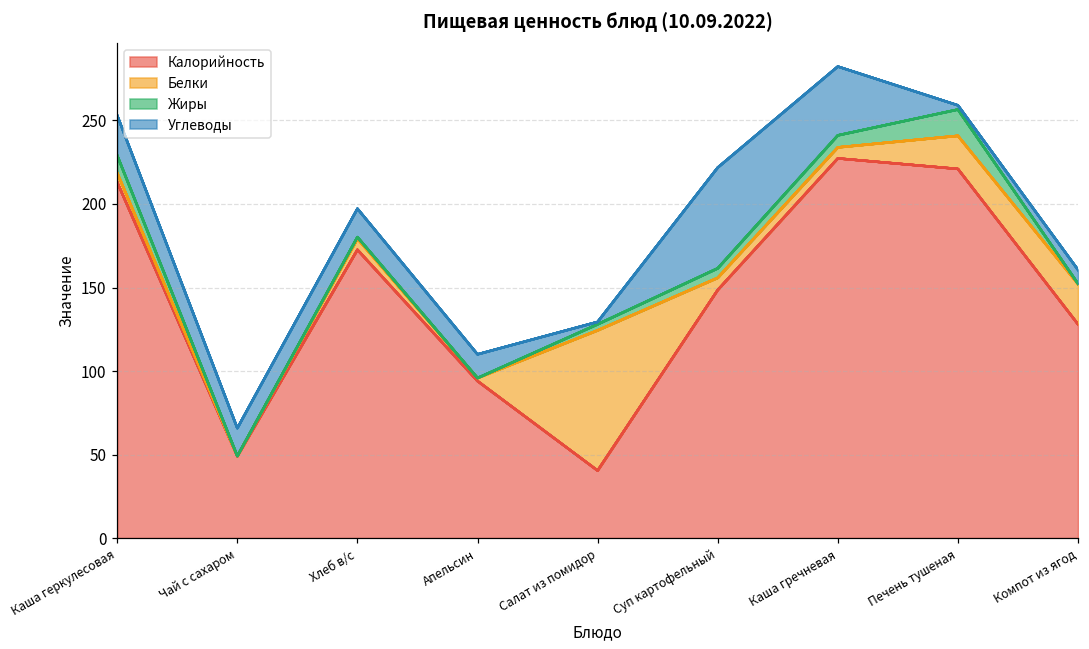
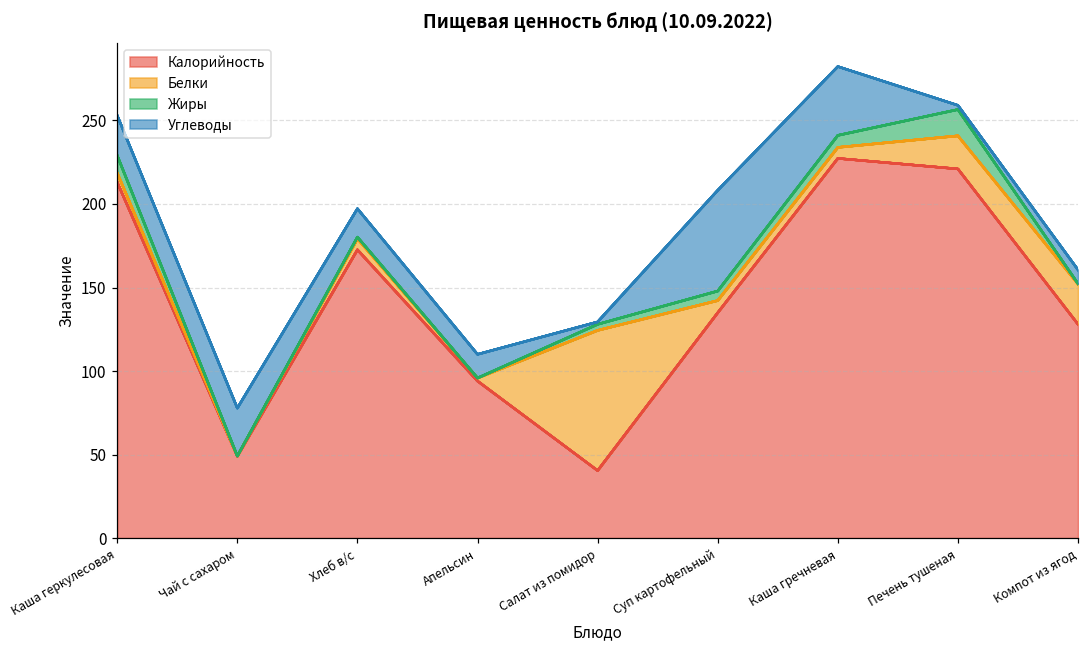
Углеводы, Чай с сахаром: 17 -> 29
Калорийность, Суп картофельный: 149 -> 135
